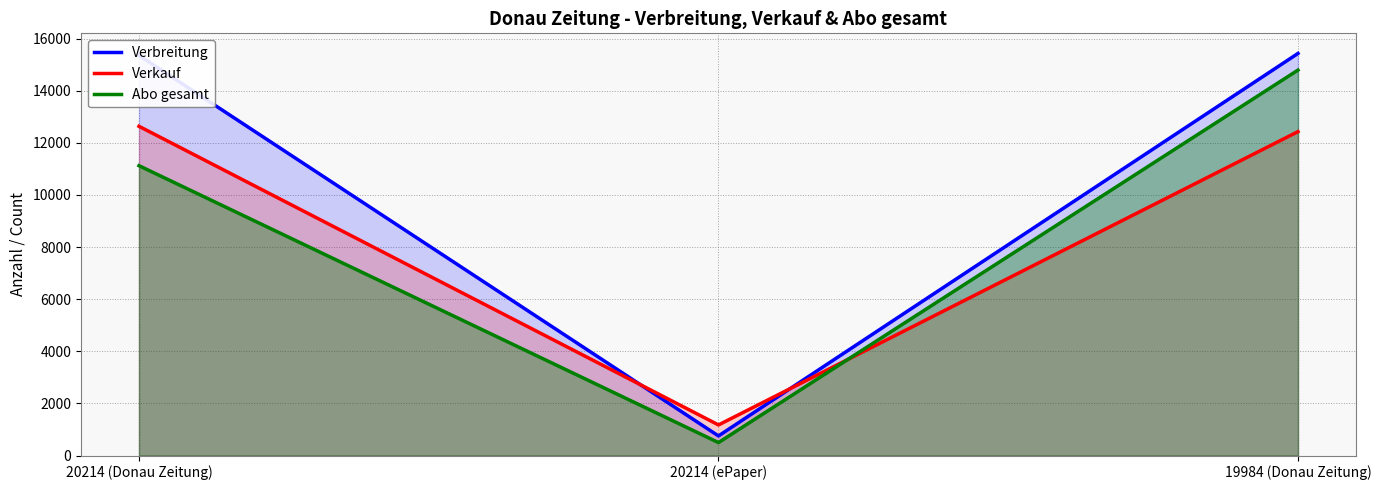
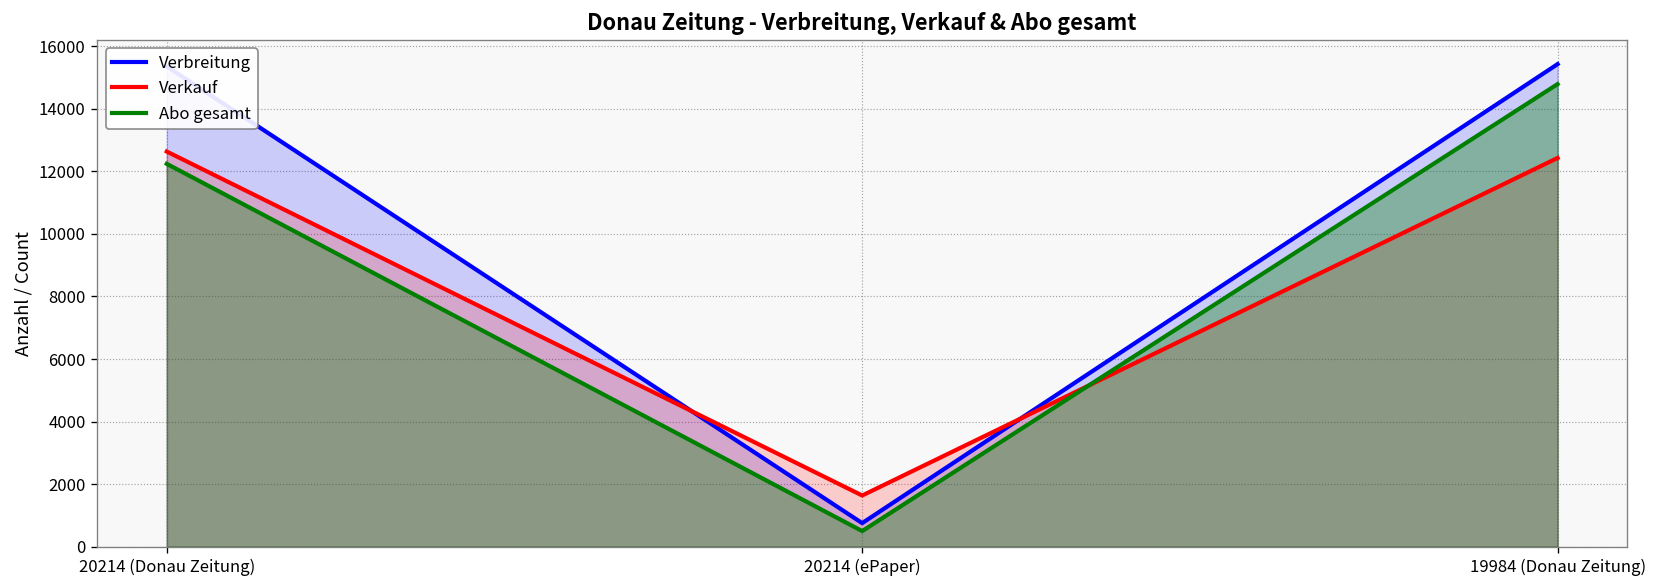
Abo gesamt, 20214 (Donau Zeitung): 11100 -> 12200
Verkauf, 20214 (ePaper): 1200 -> 1600
